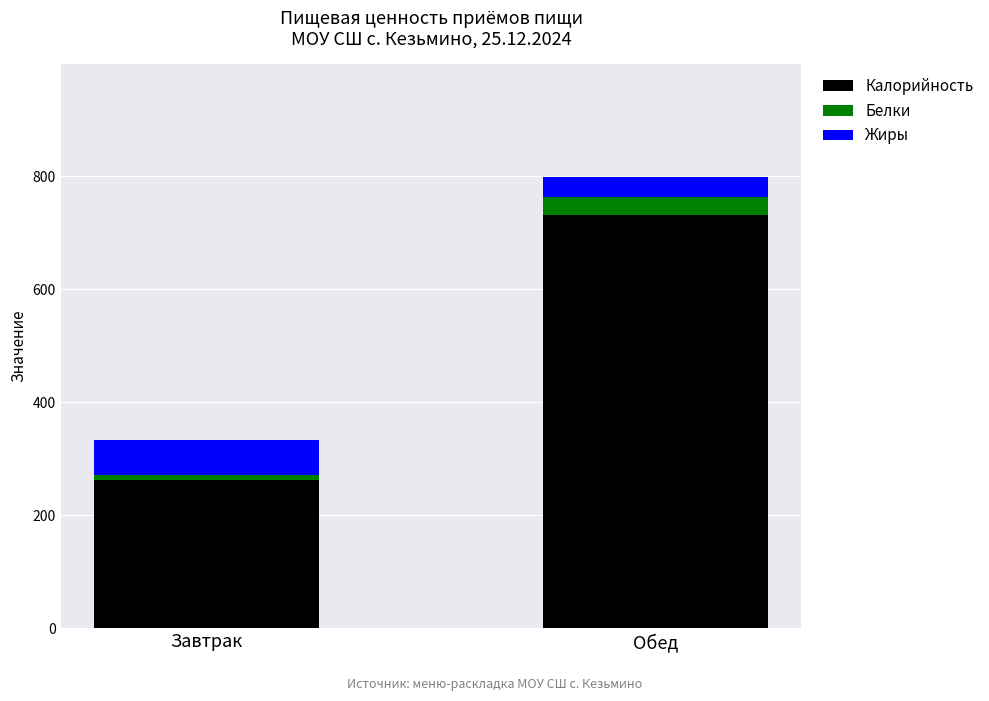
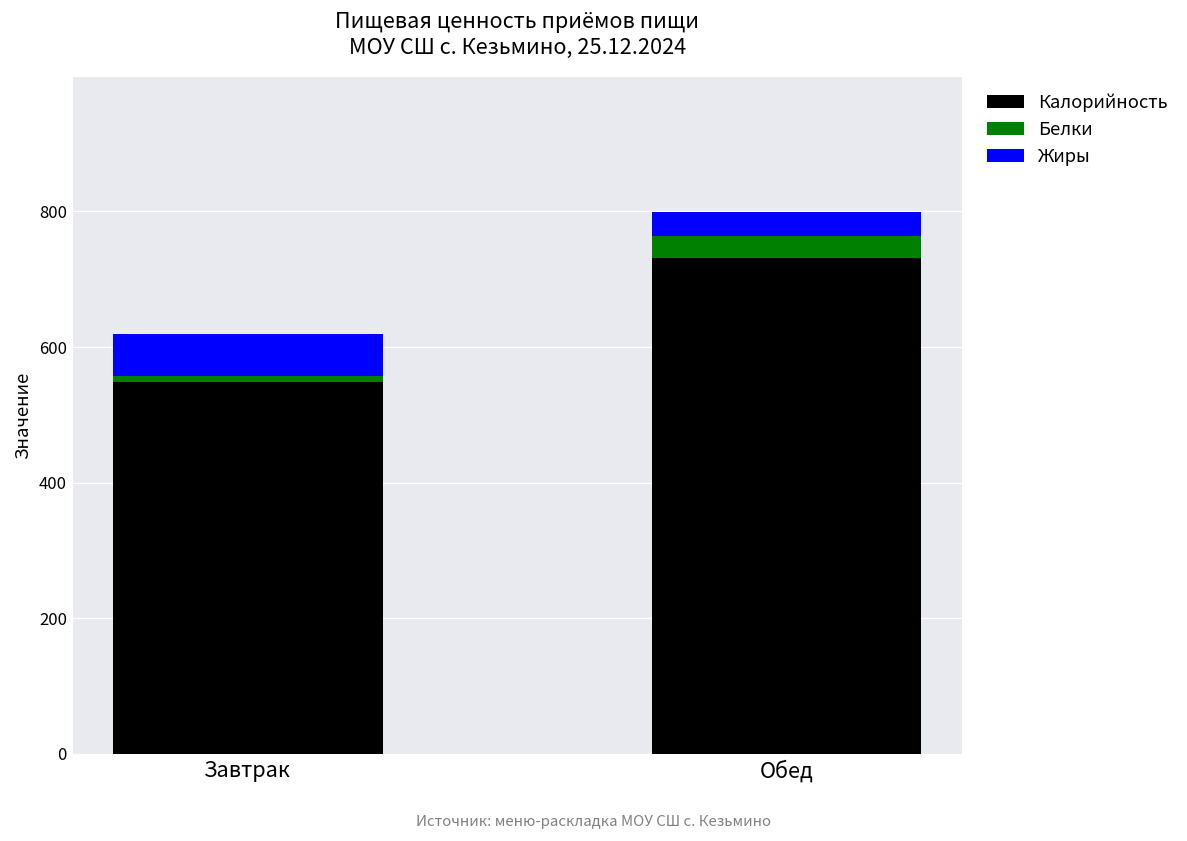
Калорийность, Завтрак: 260 -> 550
